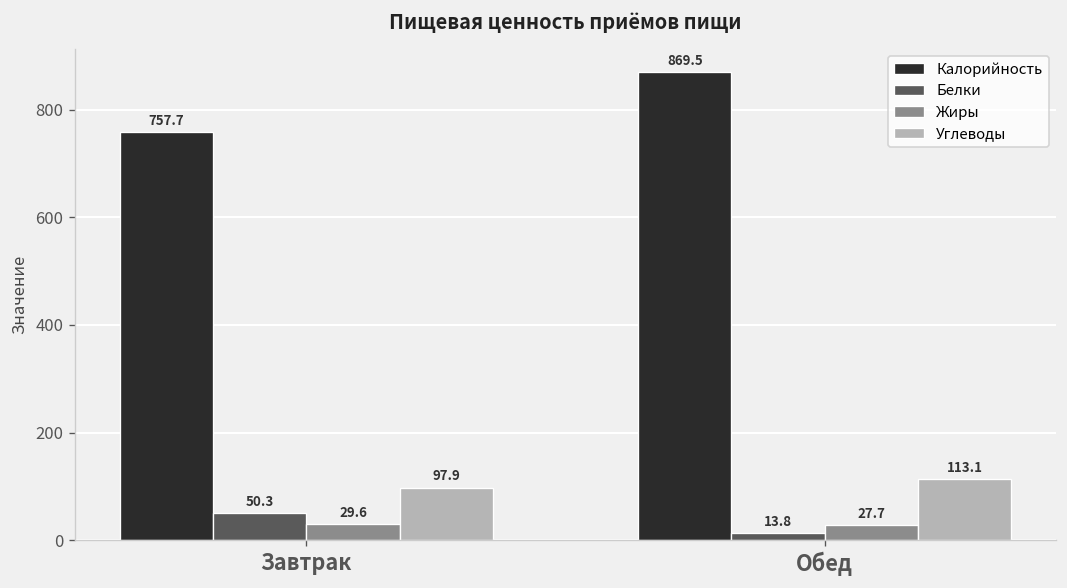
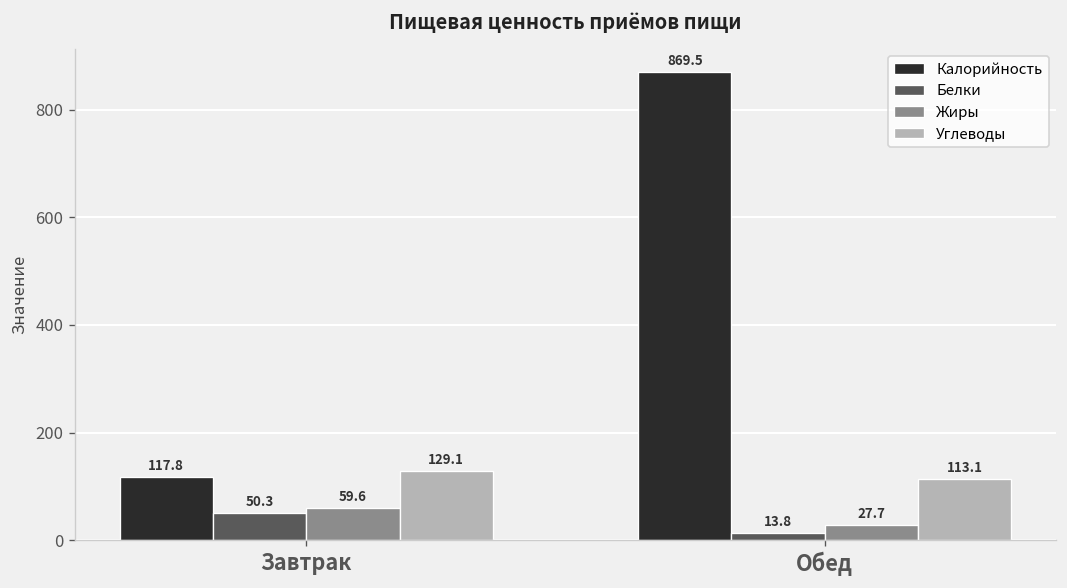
Калорийность, Завтрак: 757.7 -> 117.8
Жиры, Завтрак: 29.6 -> 59.6
Углеводы, Завтрак: 97.9 -> 129.1
